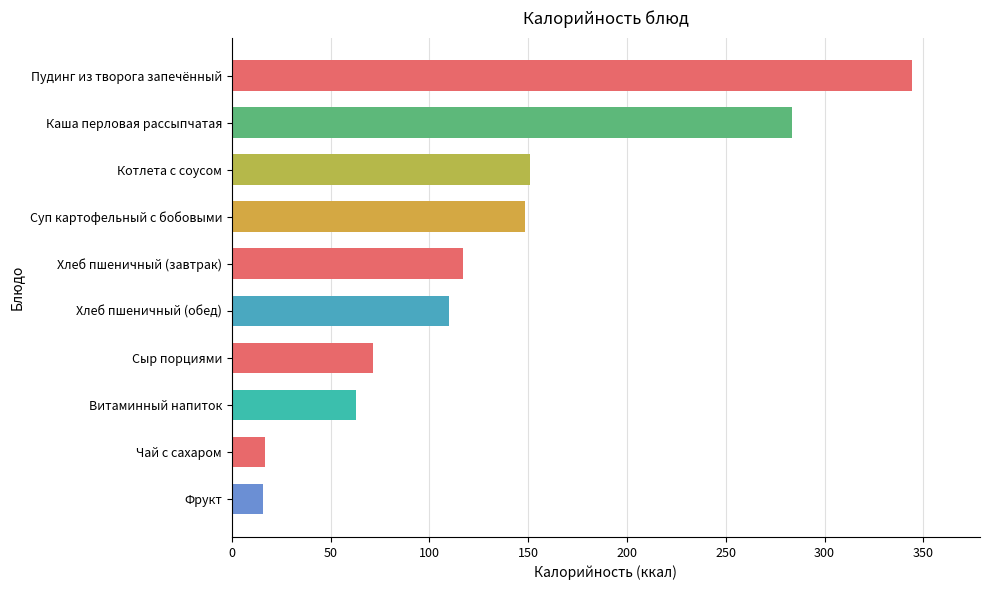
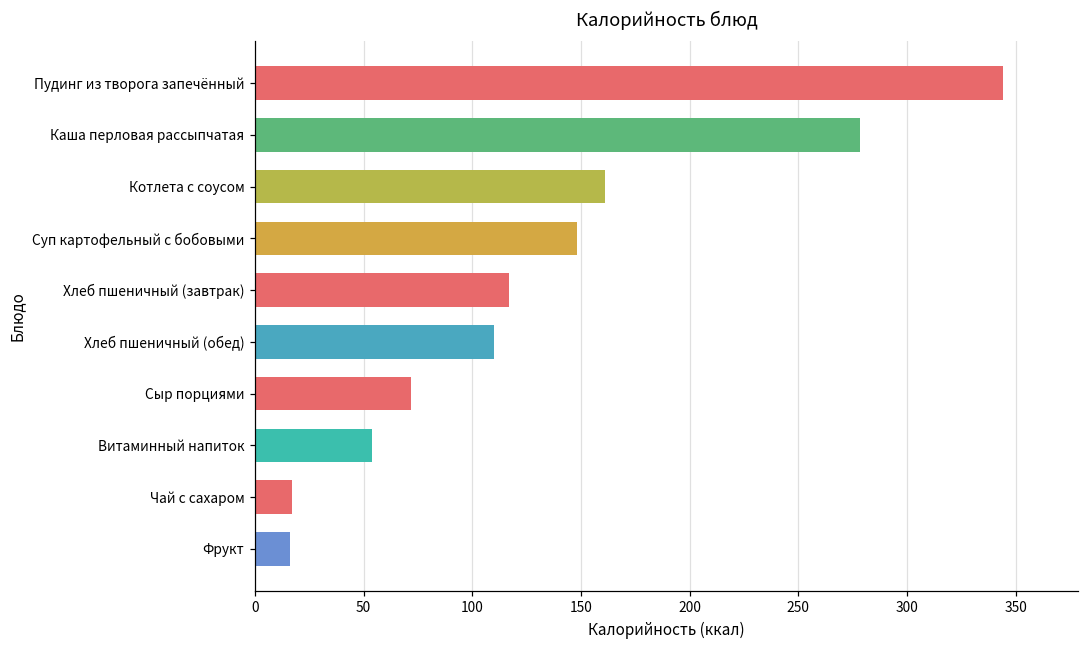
Каша перловая рассыпчатая: 284 -> 278
Котлета с соусом: 151 -> 161
Витаминный напиток: 63 -> 54
